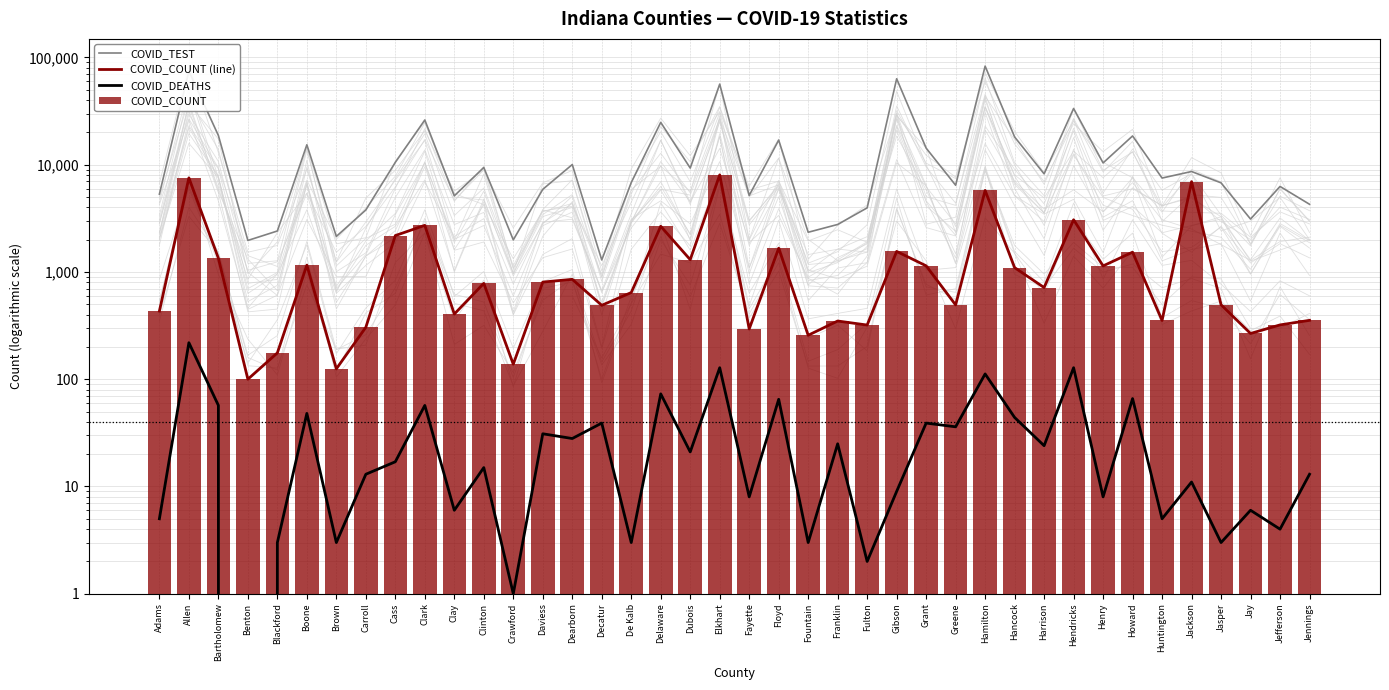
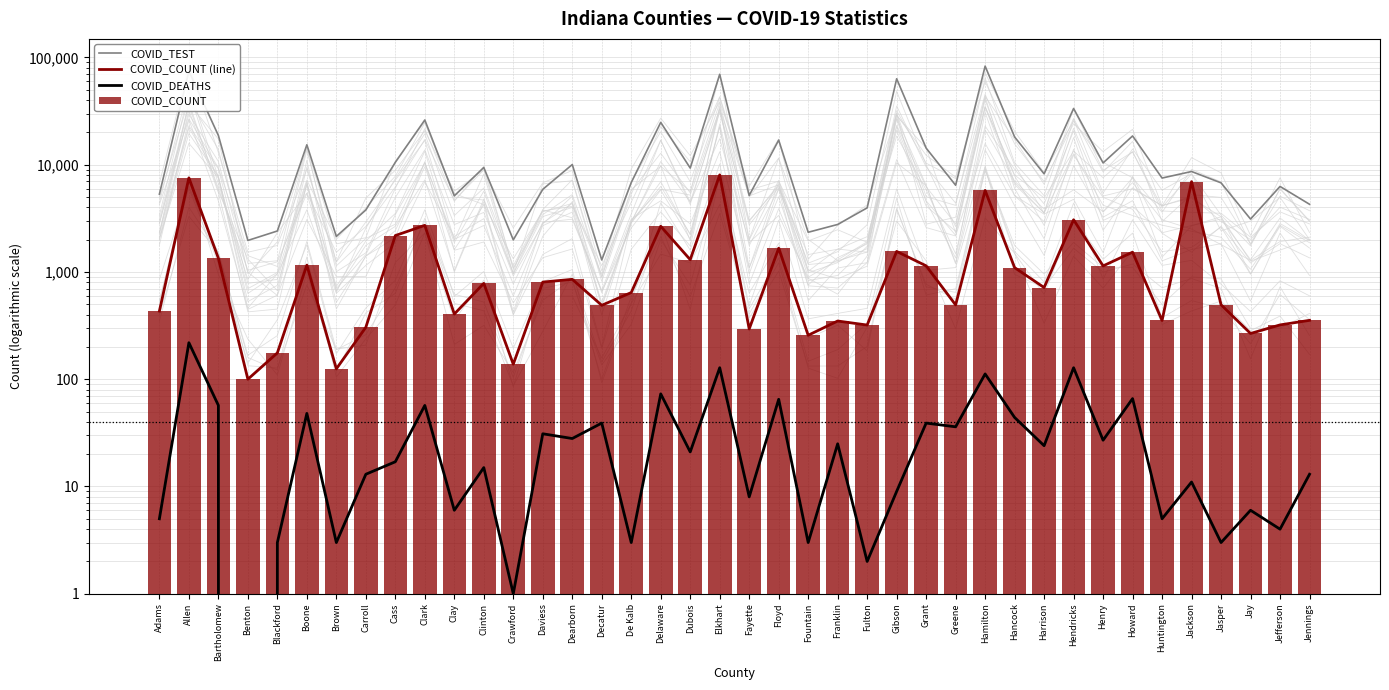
COVID_TEST, Elkhart: 60,000 -> 70,000
COVID_DEATHS, Henry: 8 -> 27
